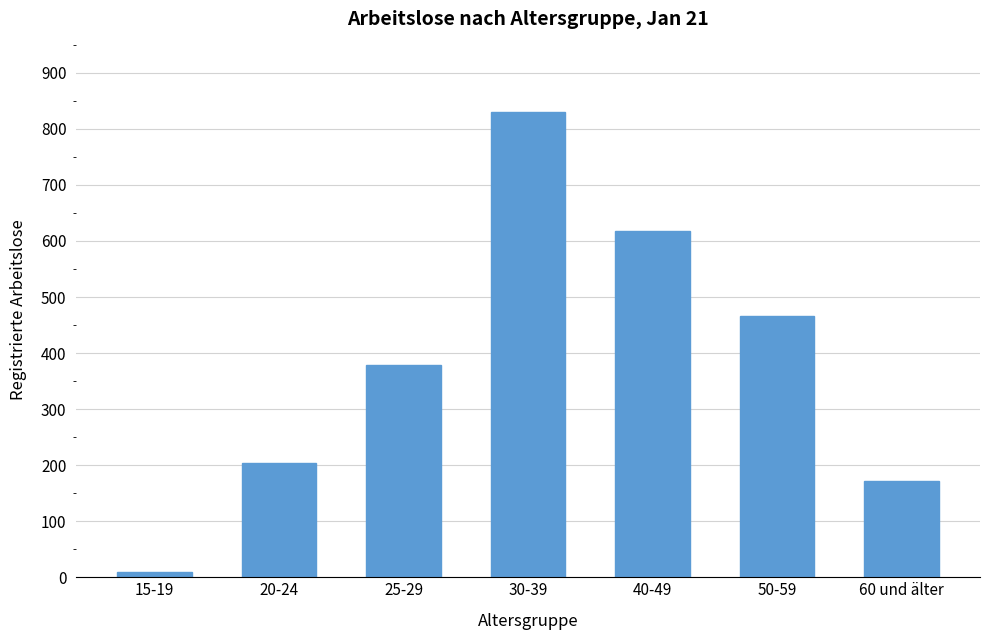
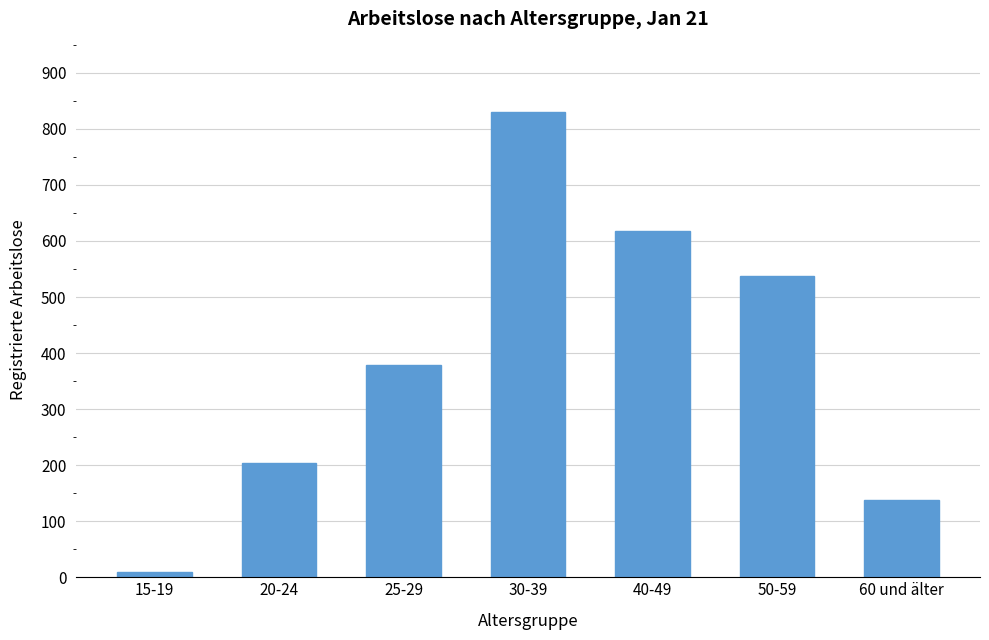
50-59: 470 -> 540
60 und älter: 170 -> 140
